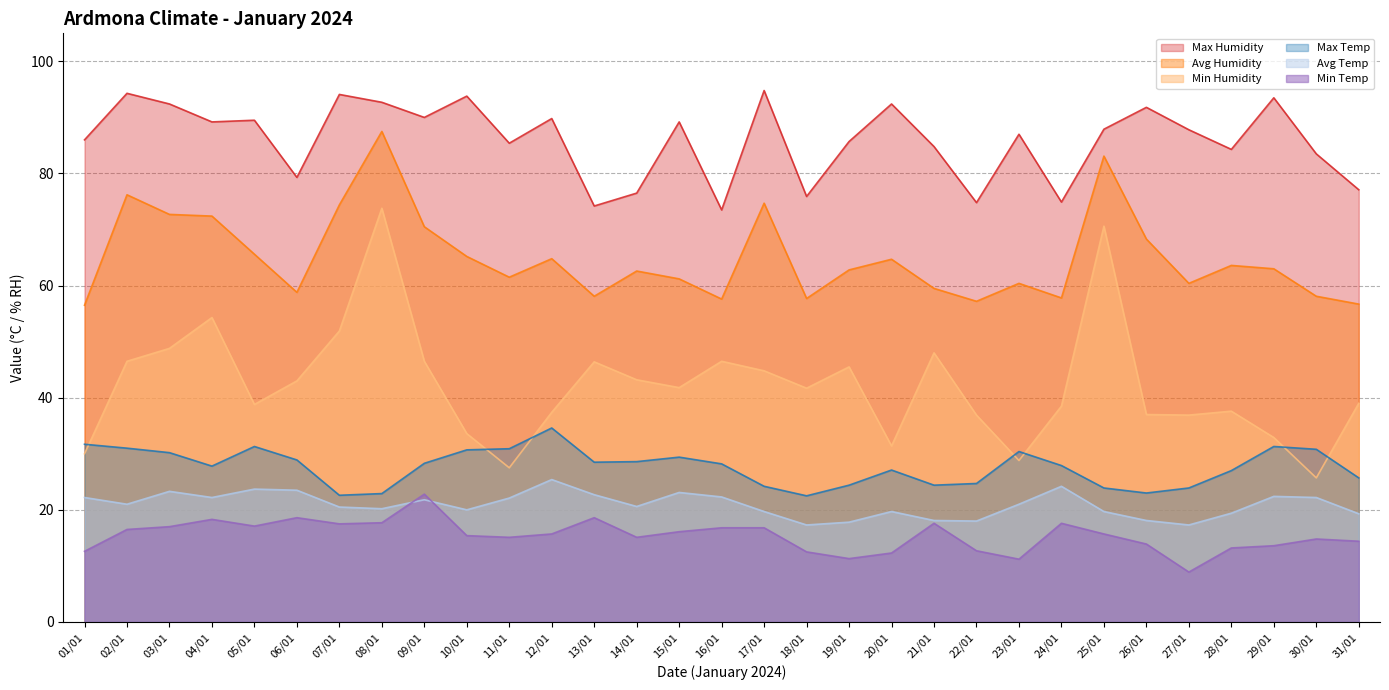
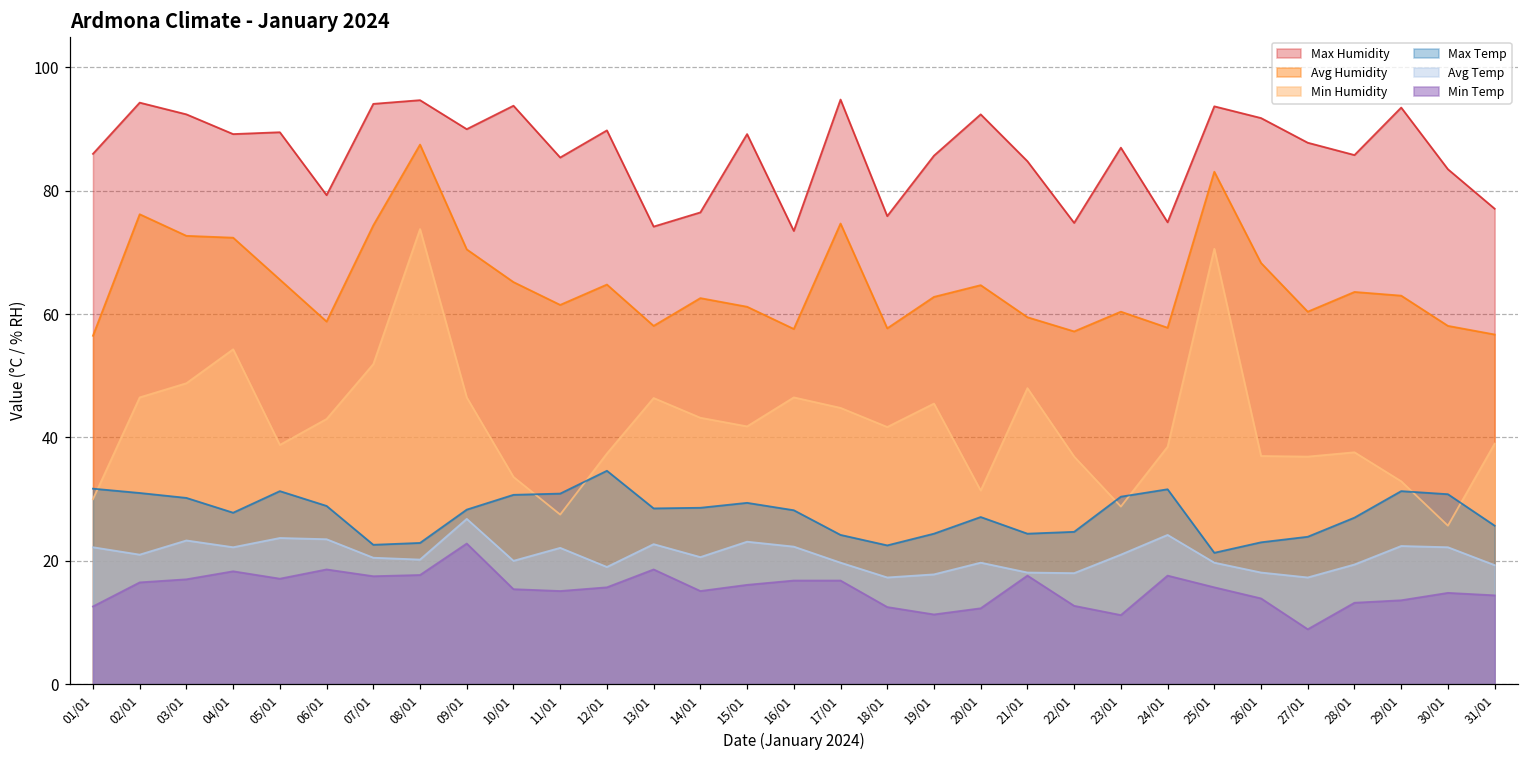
Max Humidity, 08/01: 93 -> 95
Avg Temp, 09/01: 22 -> 27
Avg Temp, 12/01: 25 -> 19
Max Temp, 24/01: 28 -> 32
Max Humidity, 25/01: 88 -> 94
Max Temp, 25/01: 24 -> 21
Max Humidity, 28/01: 84 -> 86
